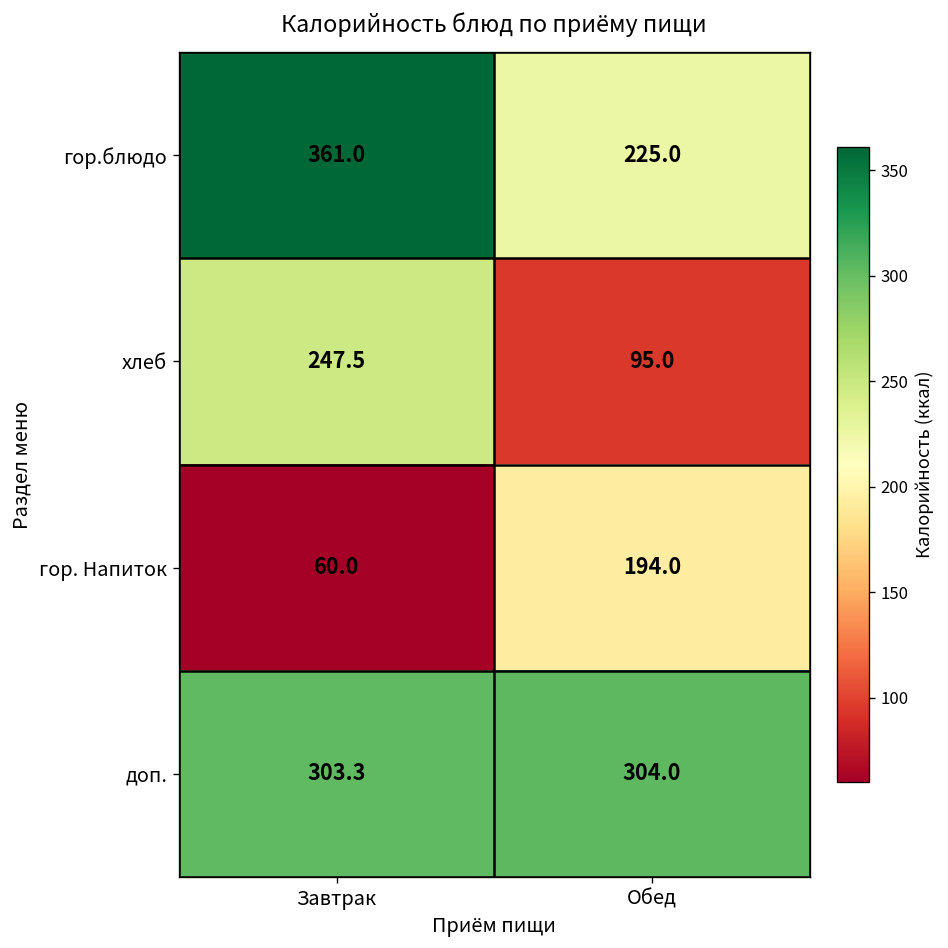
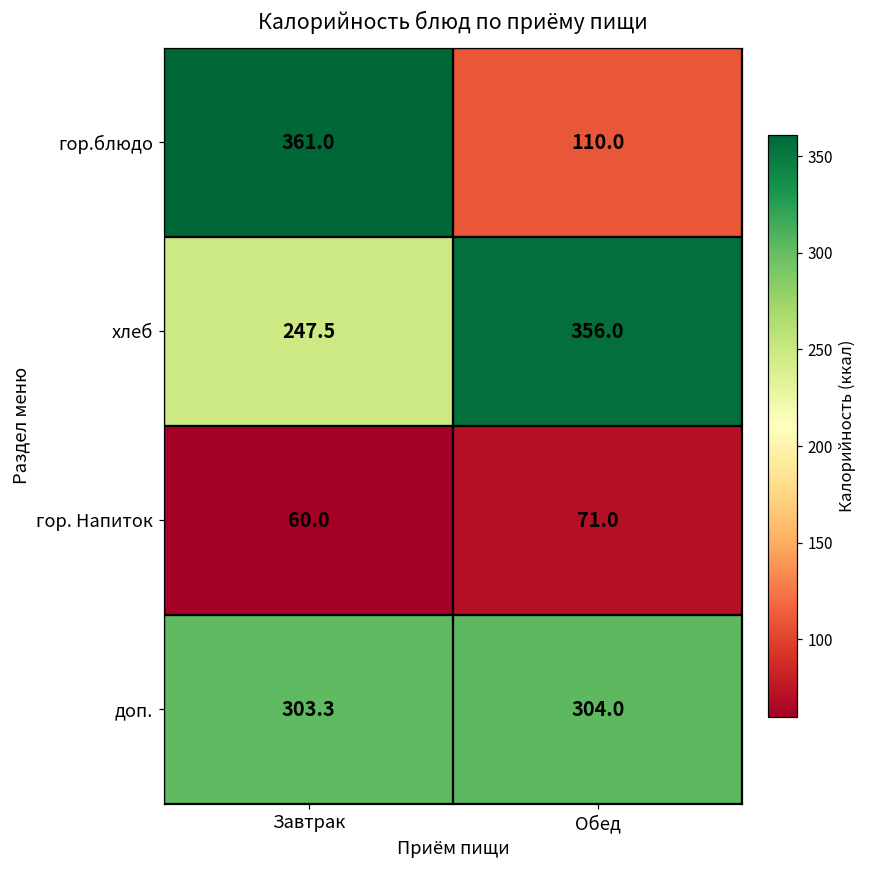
гор.блюдо, Обед: 225.0 -> 110.0
хлеб, Обед: 95.0 -> 356.0
гор. Напиток, Обед: 194.0 -> 71.0
